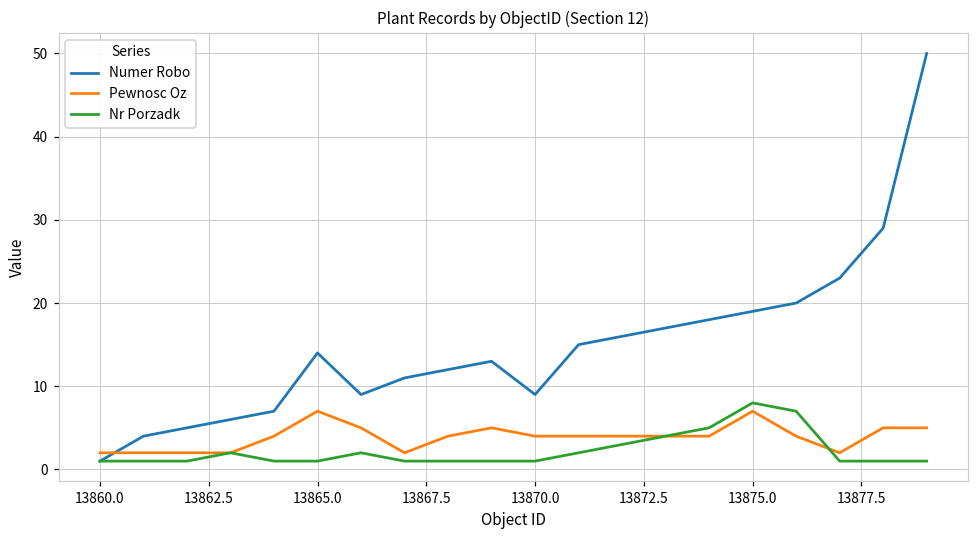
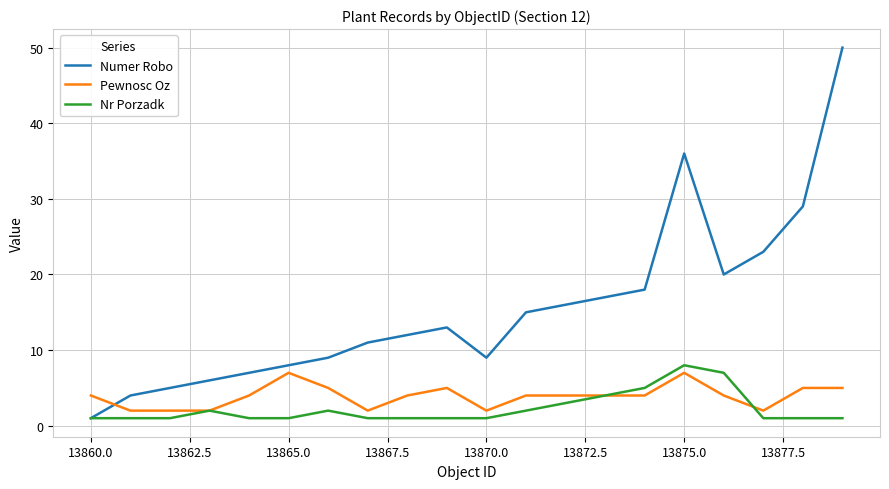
Pewnosc Oz, 13860.0: 2 -> 4
Numer Robo, 13865.0: 14 -> 8
Pewnosc Oz, 13870.0: 4 -> 2
Numer Robo, 13875.0: 19 -> 36
